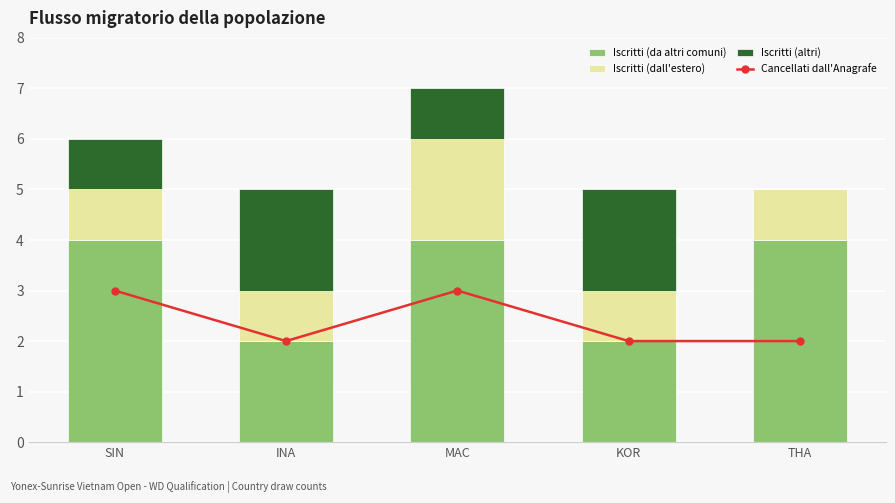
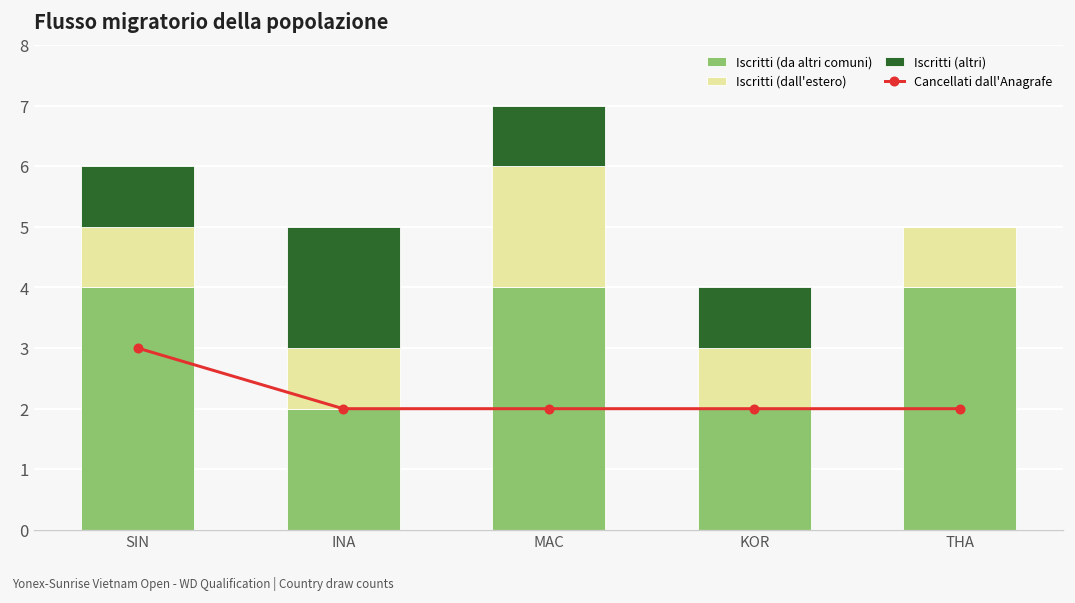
Cancellati dall'Anagrafe, MAC: 3 -> 2
Iscritti (altri), KOR: 2 -> 1
